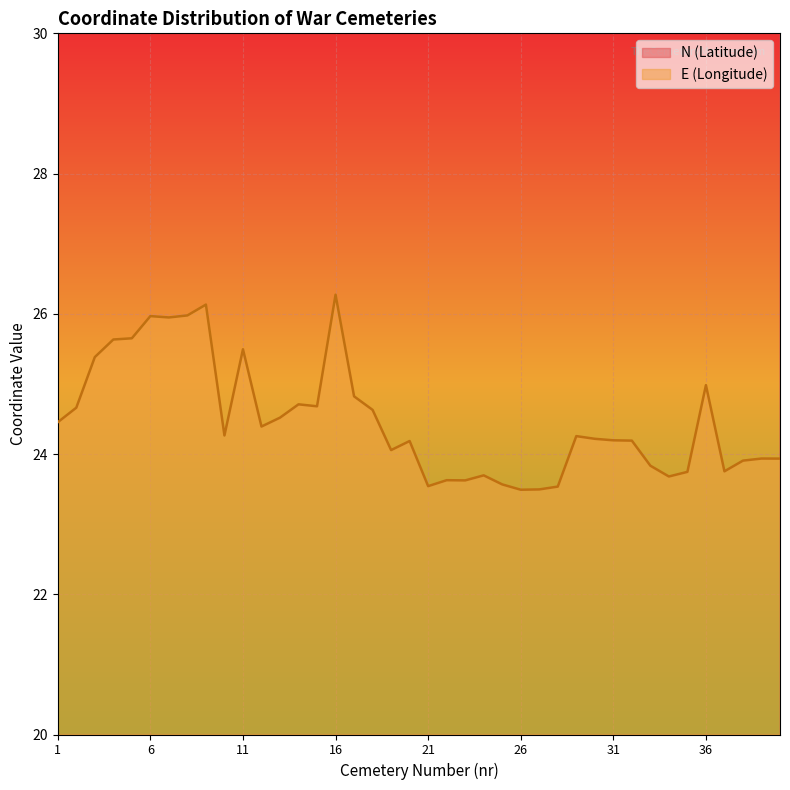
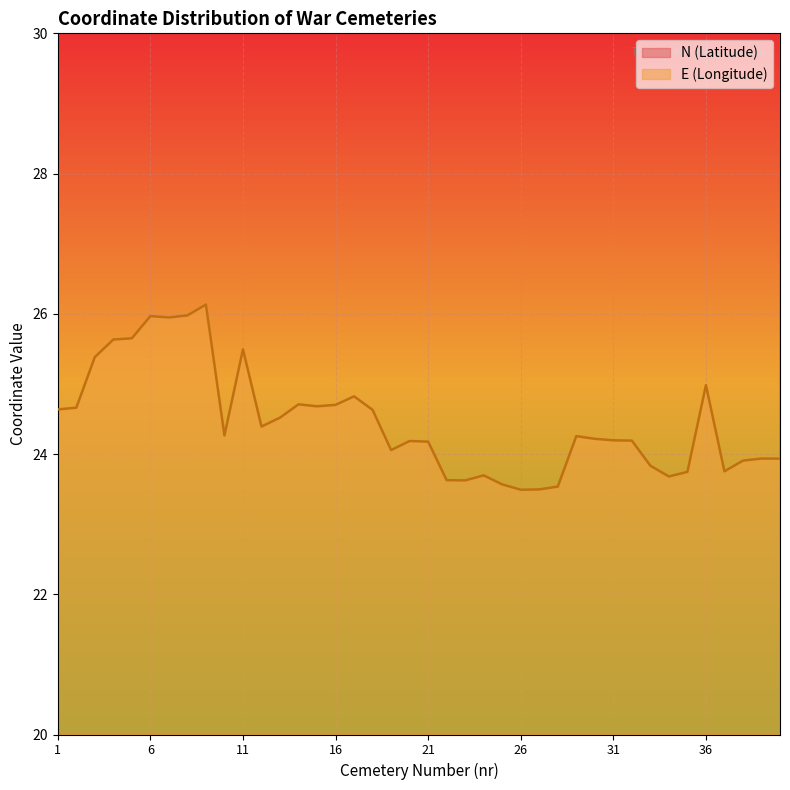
E (Longitude), 1: 24.5 -> 24.6
E (Longitude), 16: 26.3 -> 24.7
E (Longitude), 21: 23.5 -> 24.2
